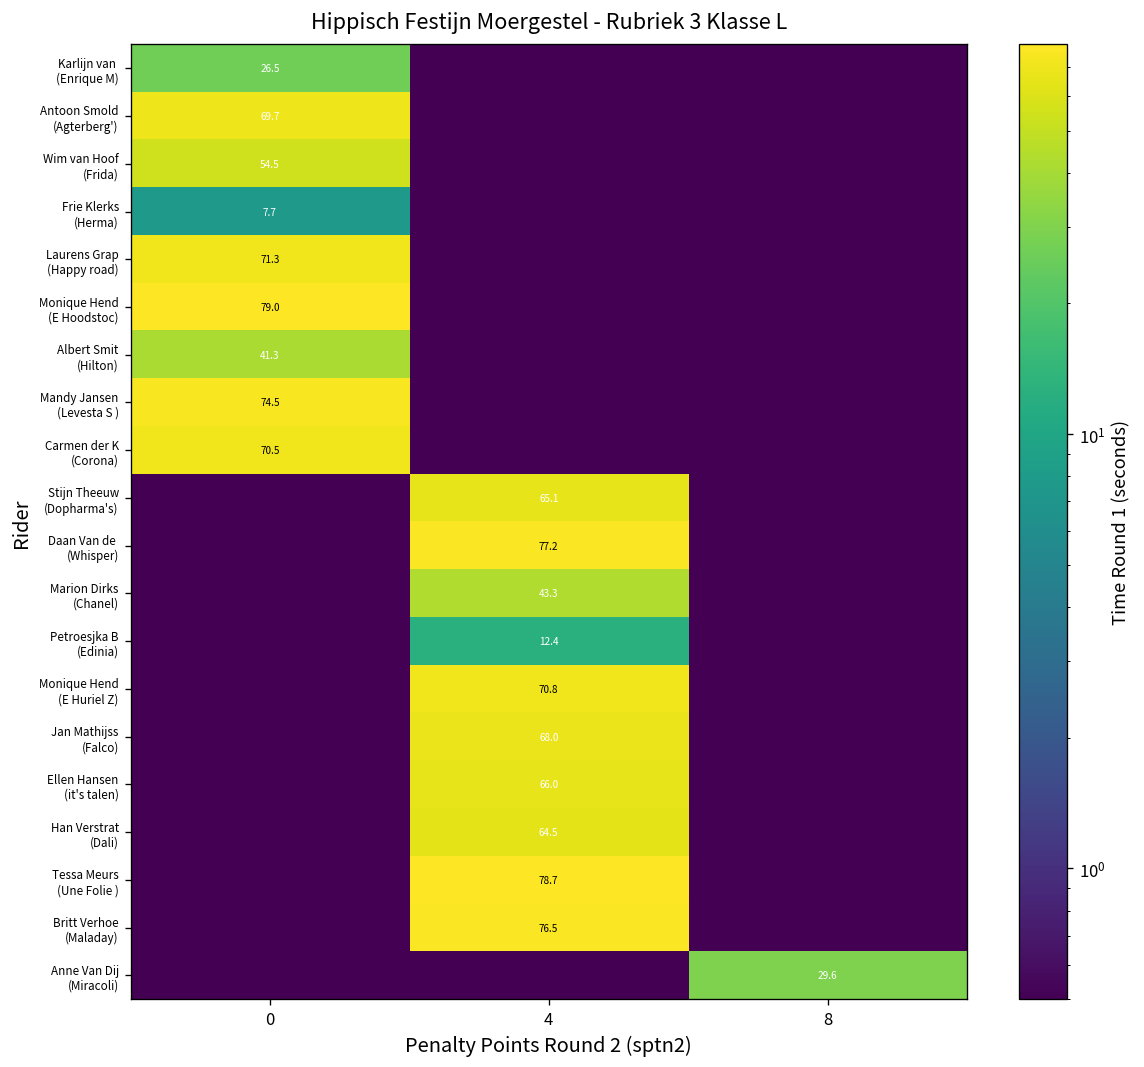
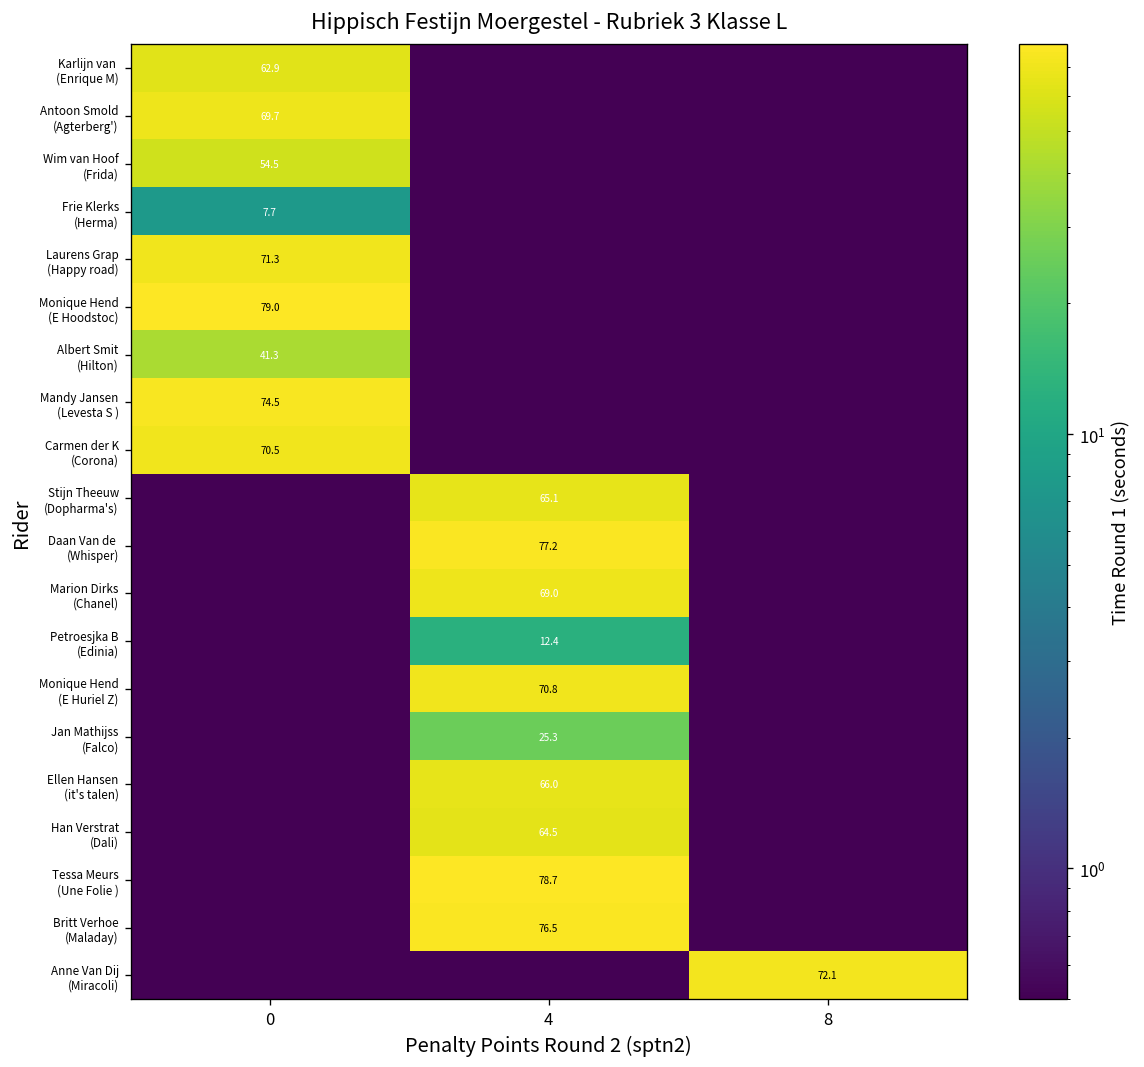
Karlijn van (Enrique M), 0: 26.5 -> 62.9
Marion Dirks (Chanel), 4: 43.3 -> 69.0
Jan Mathijss (Falco), 4: 68.0 -> 25.3
Anne Van Dij (Miracoli), 8: 29.6 -> 72.1
